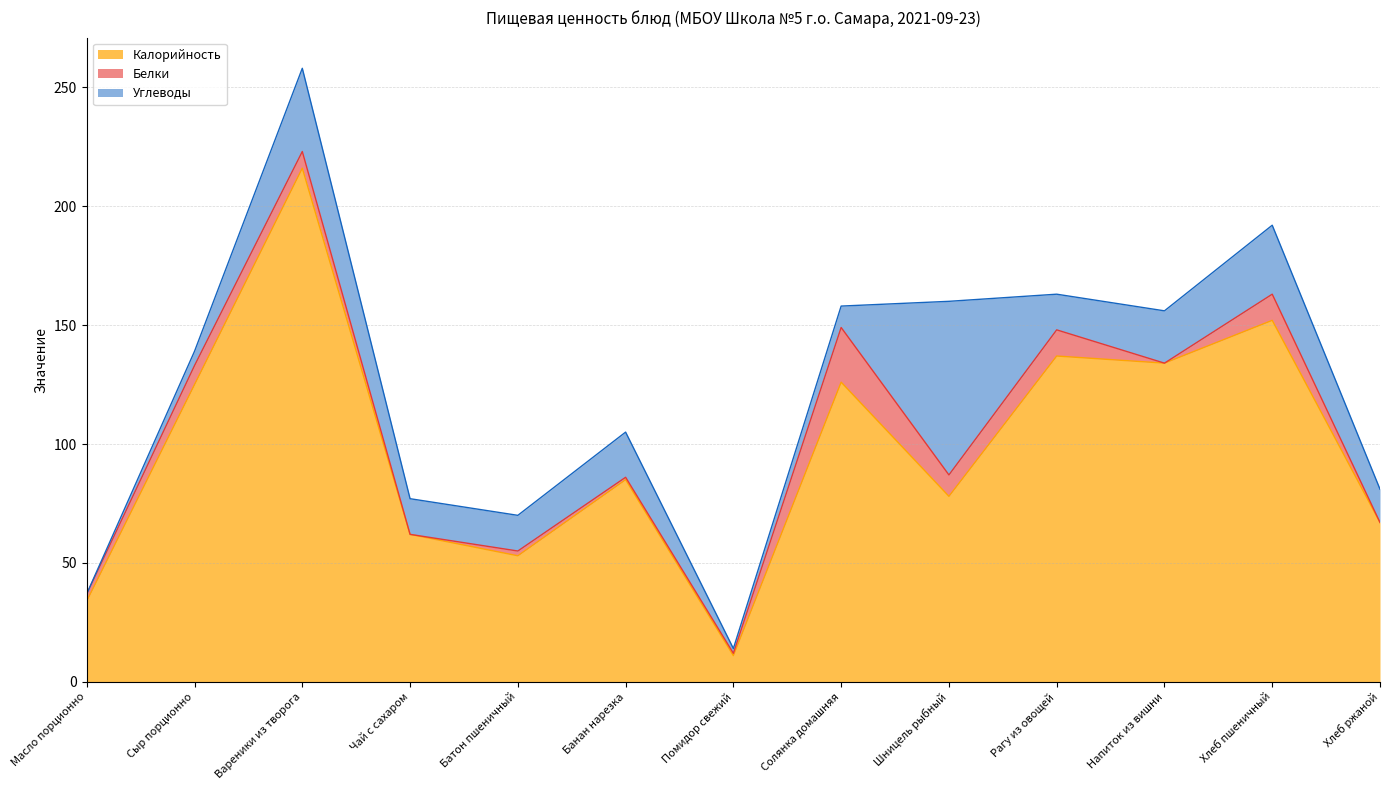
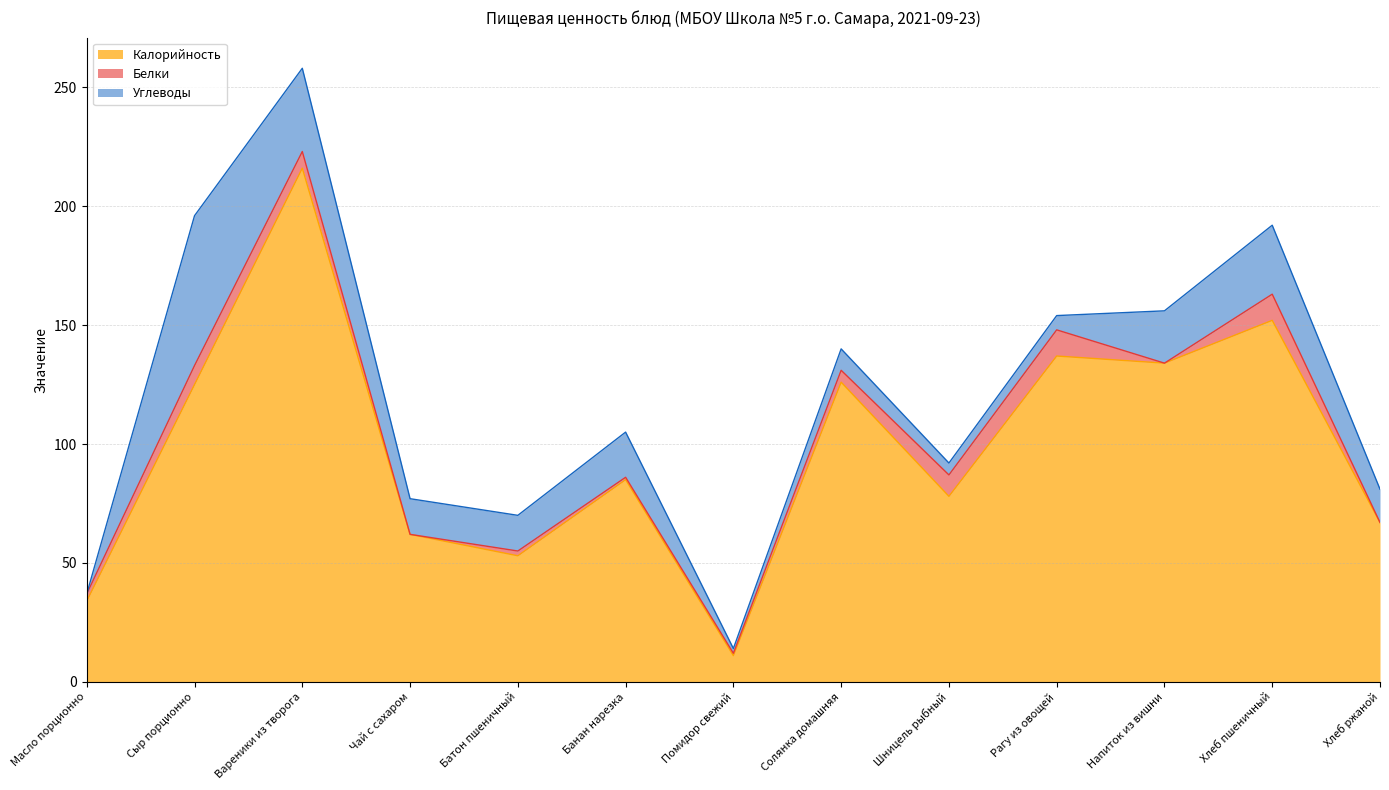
Углеводы, Сыр порционно: 6 -> 63
Белки, Солянка домашняя: 23 -> 5
Углеводы, Шницель рыбный: 73 -> 5
Углеводы, Рагу из овощей: 15 -> 6
